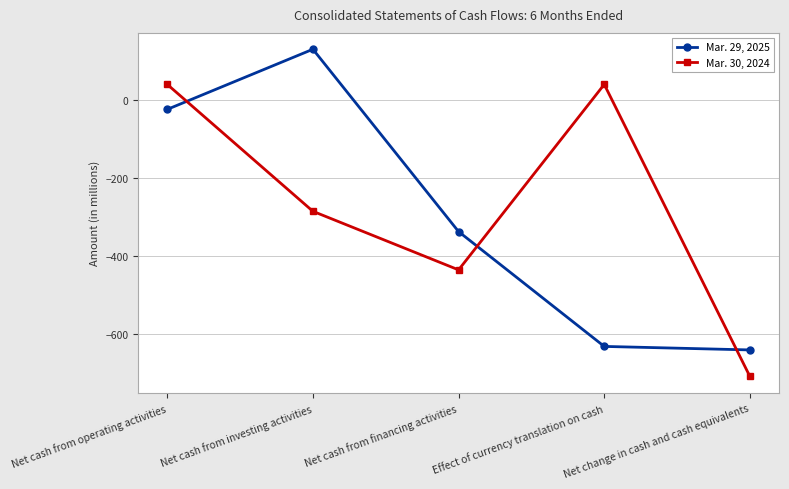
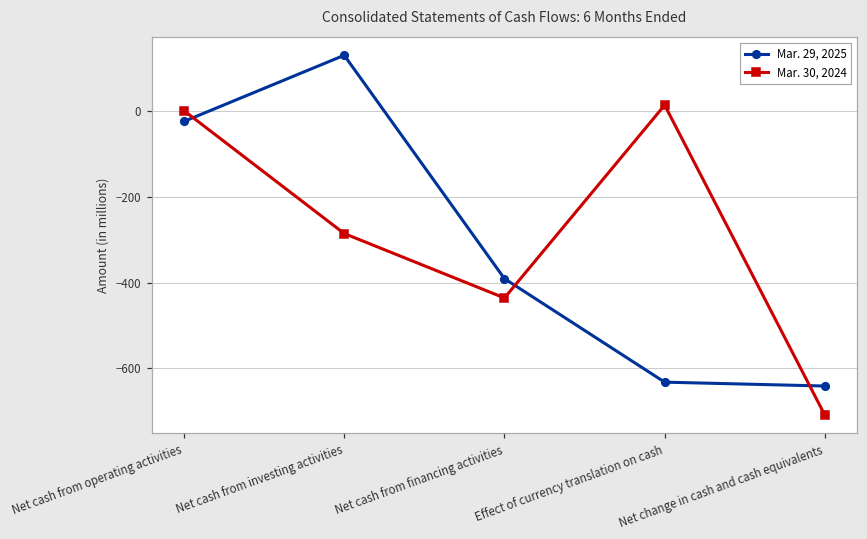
Mar. 30, 2024, Net cash from operating activities: 40 -> 0
Mar. 29, 2025, Net cash from financing activities: -340 -> -390
Mar. 30, 2024, Effect of currency translation on cash: 40 -> 10
